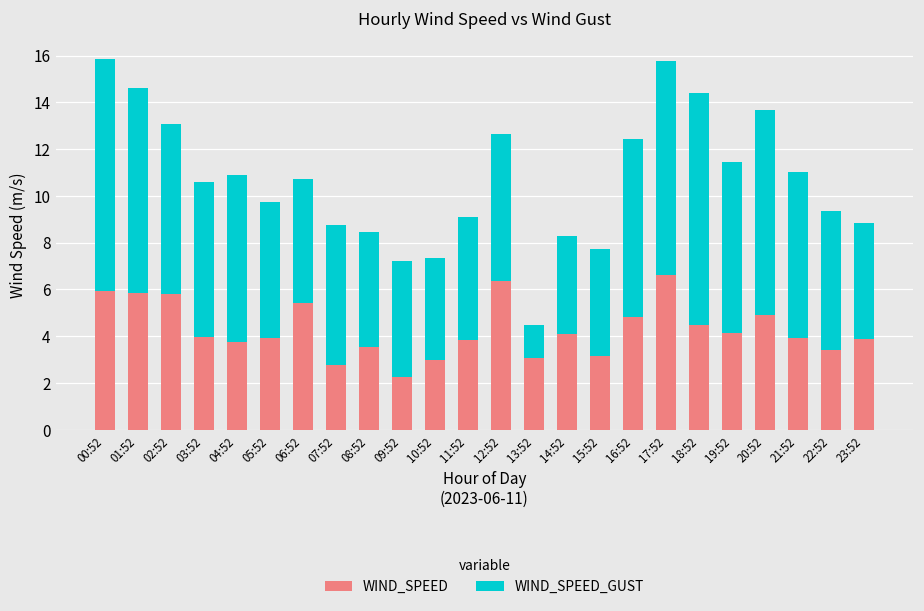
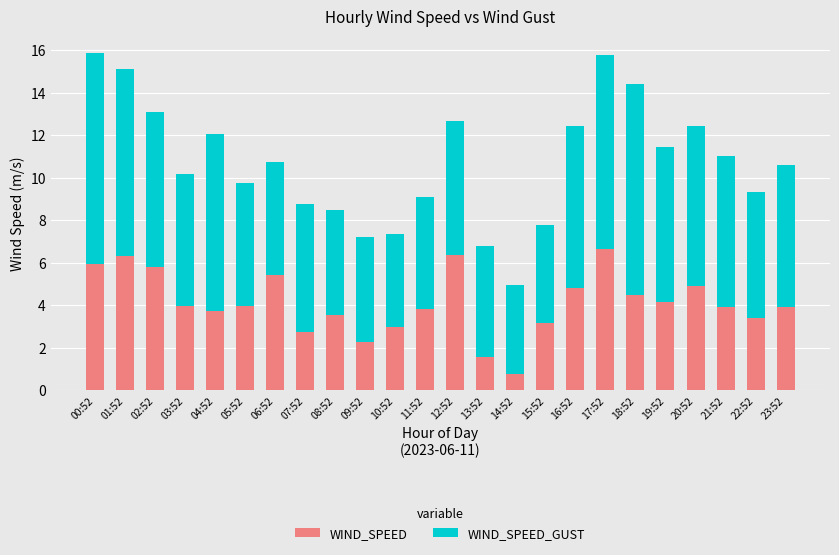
WIND_SPEED, 01:52: 5.8 -> 6.3
WIND_SPEED_GUST, 03:52: 6.6 -> 6.2
WIND_SPEED_GUST, 04:52: 7.1 -> 8.3
WIND_SPEED, 13:52: 3.1 -> 1.6
WIND_SPEED_GUST, 13:52: 1.4 -> 5.2
WIND_SPEED, 14:52: 4.1 -> 0.8
WIND_SPEED_GUST, 20:52: 8.8 -> 7.5
WIND_SPEED_GUST, 23:52: 4.9 -> 6.7
